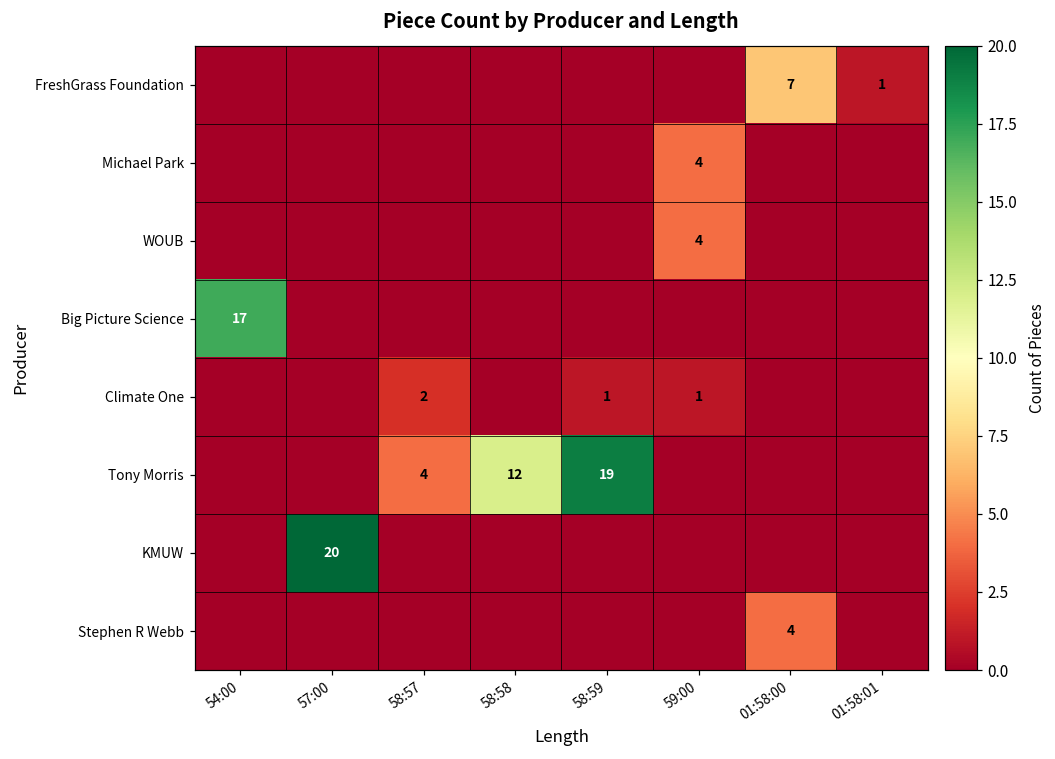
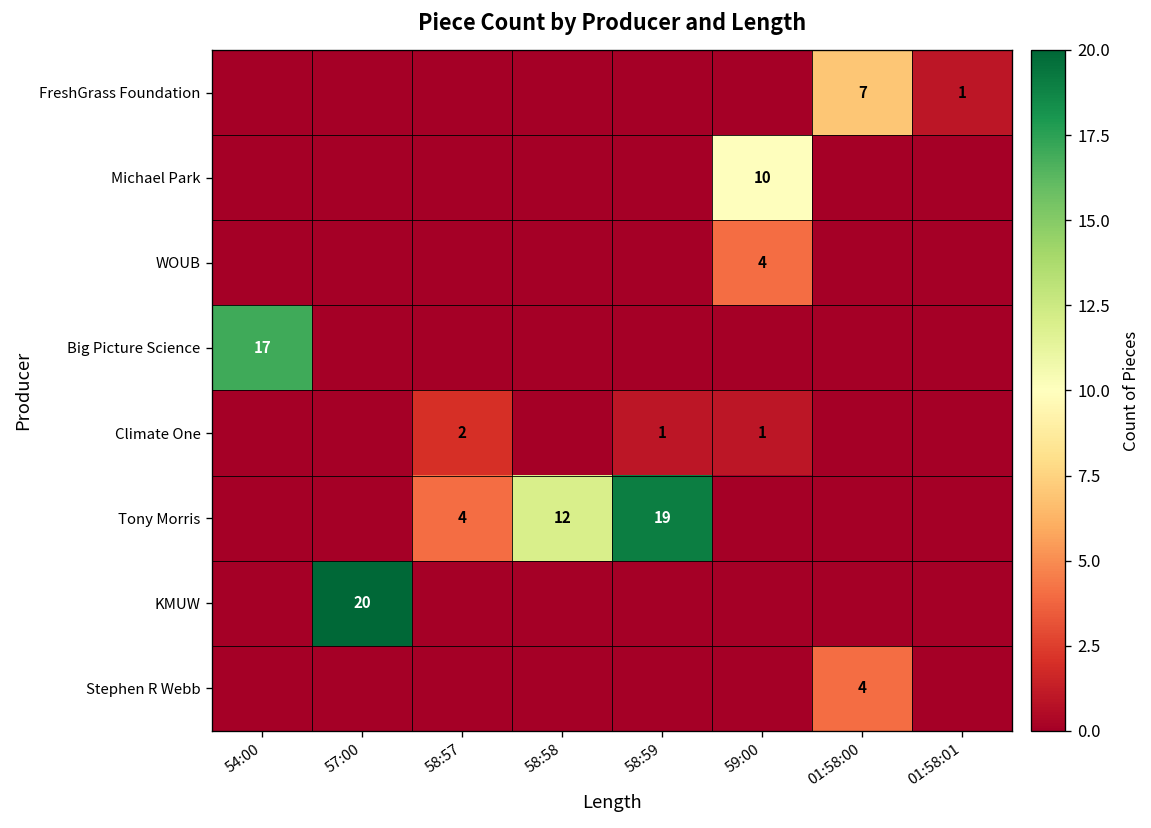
Michael Park, 59:00: 4 -> 10
